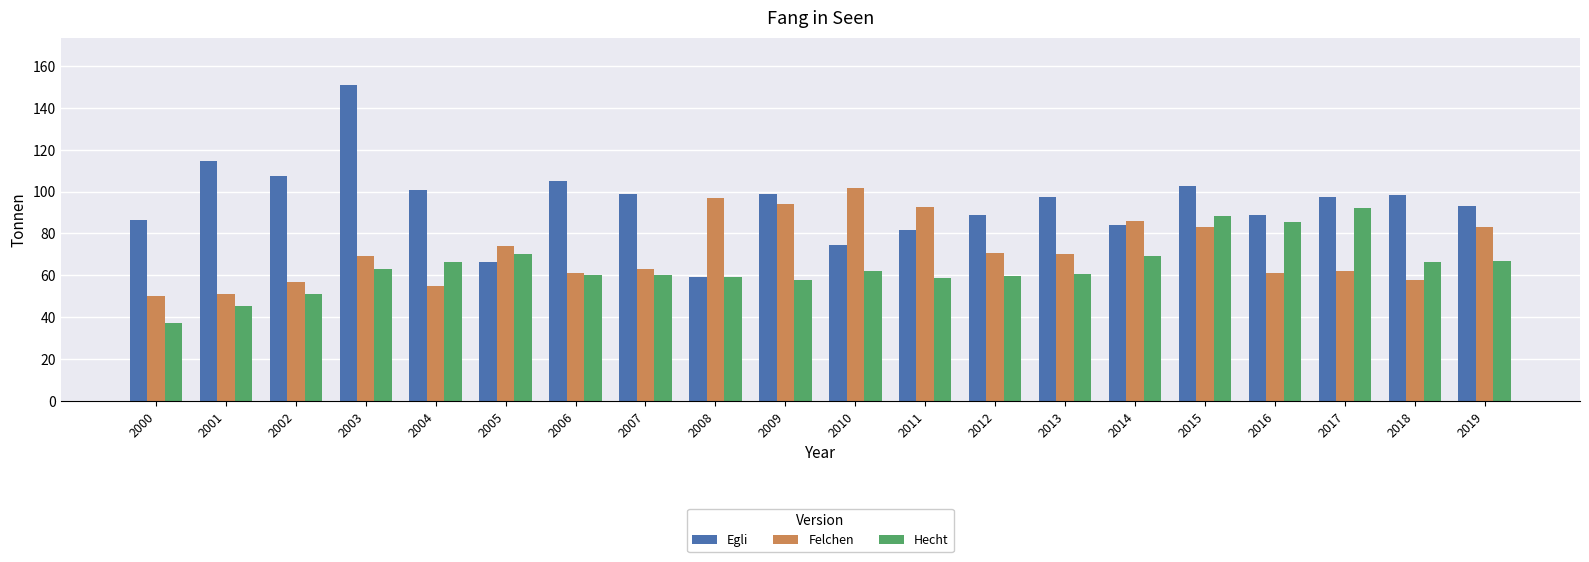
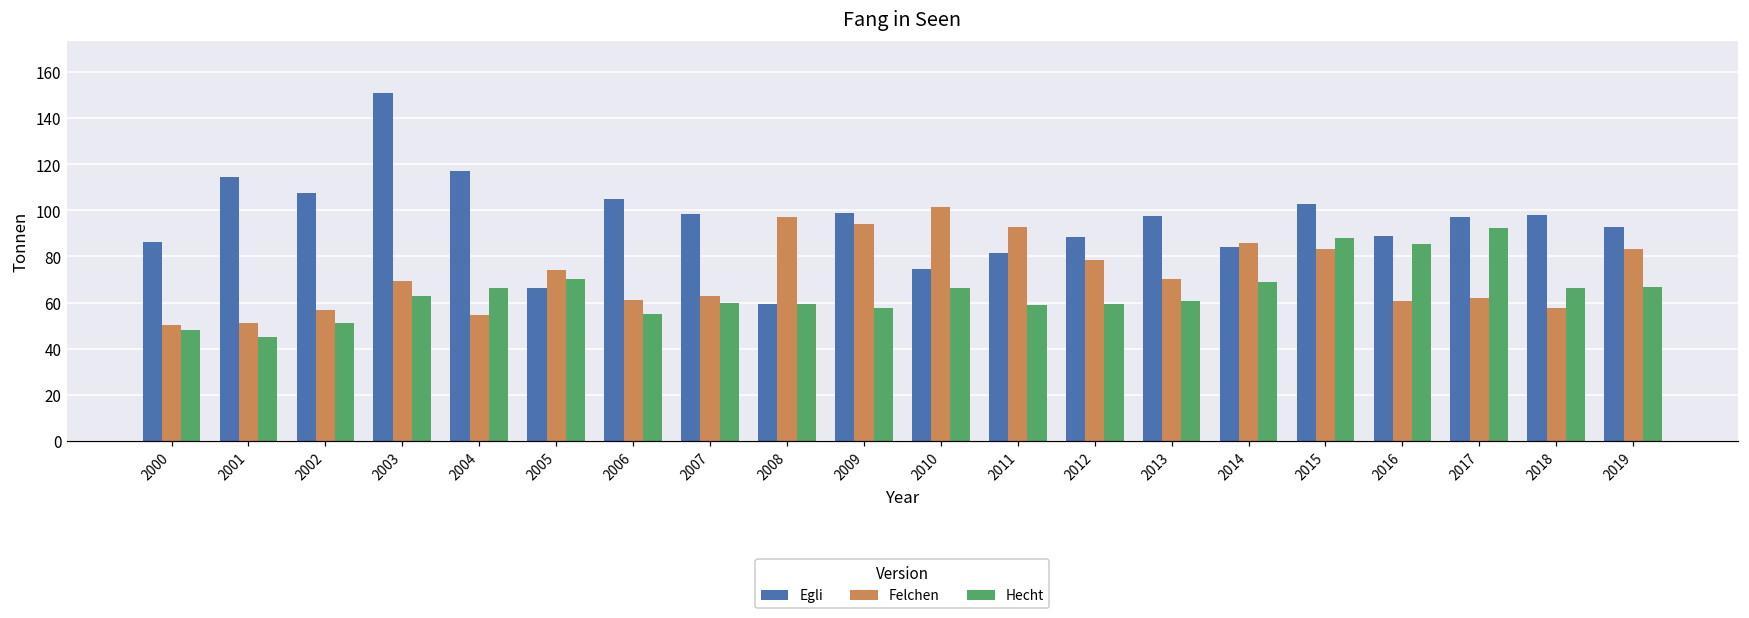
Hecht, 2000: 37 -> 48
Egli, 2004: 101 -> 117
Hecht, 2006: 60 -> 55
Hecht, 2010: 62 -> 66
Felchen, 2012: 70 -> 79
